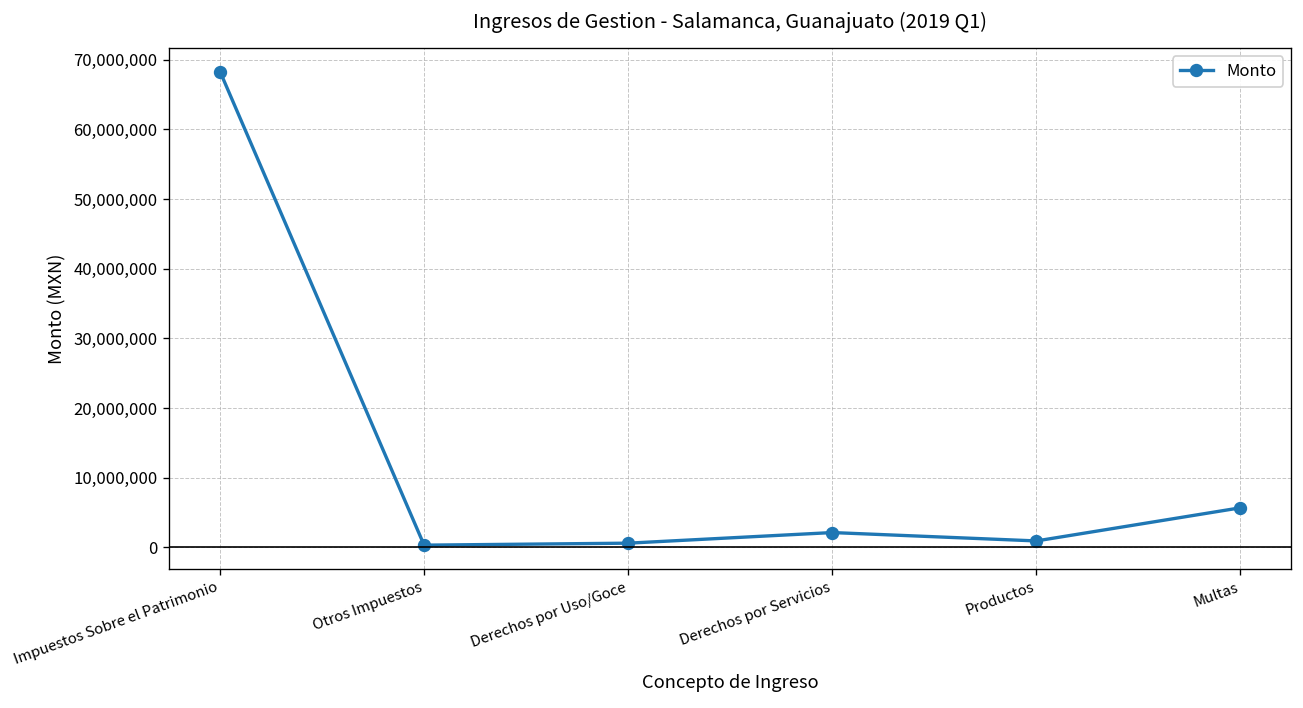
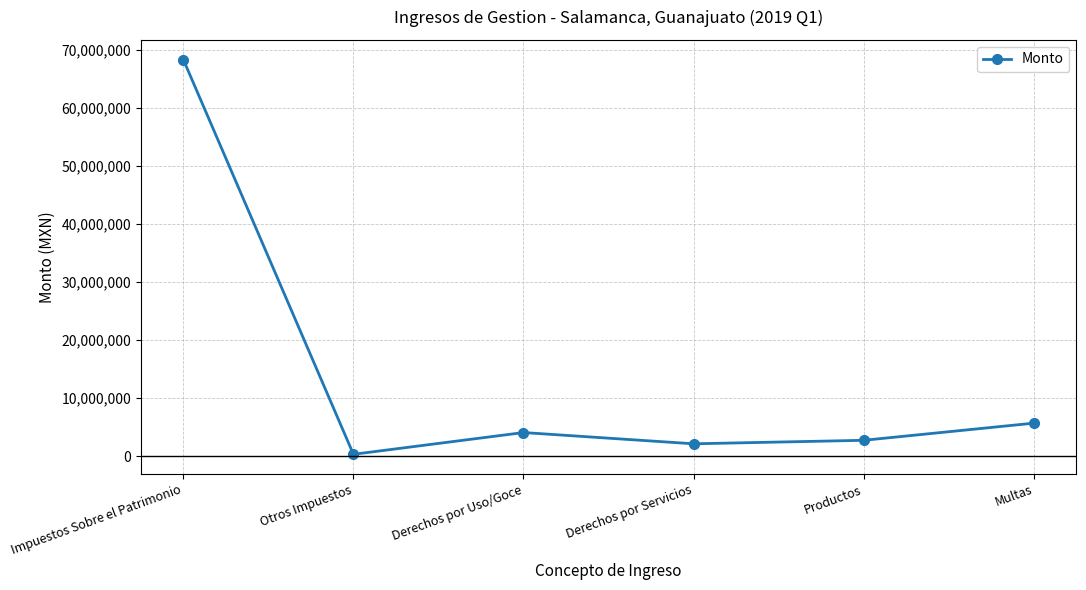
Derechos por Uso/Goce: 1,000,000 -> 4,000,000
Productos: 1,000,000 -> 3,000,000
